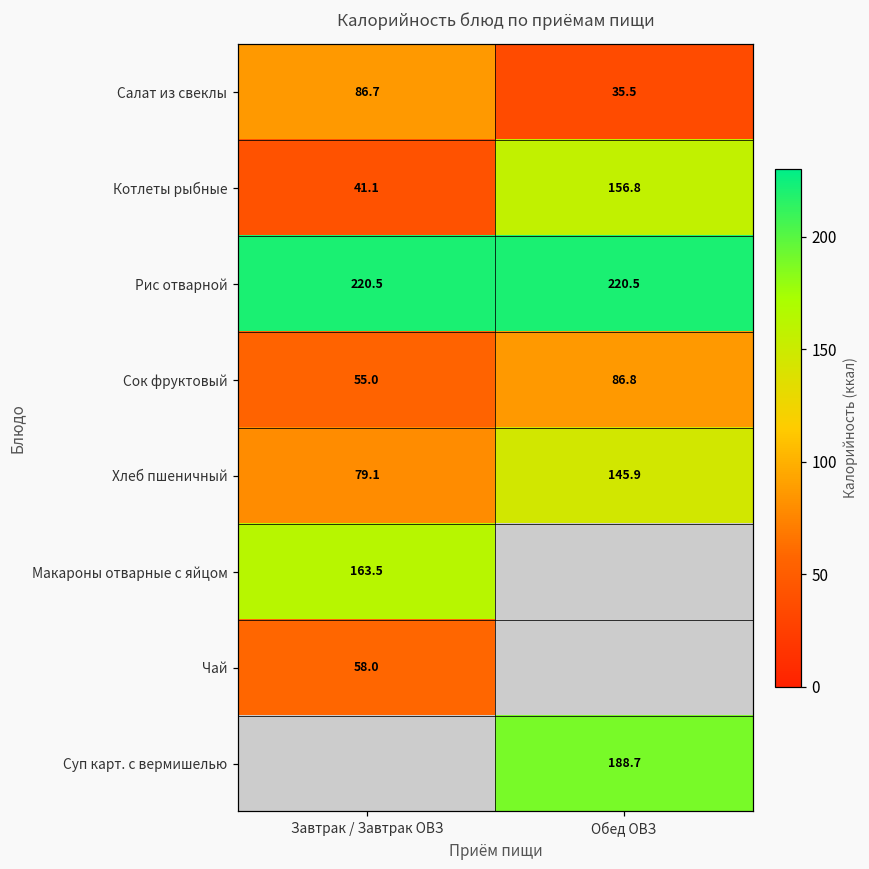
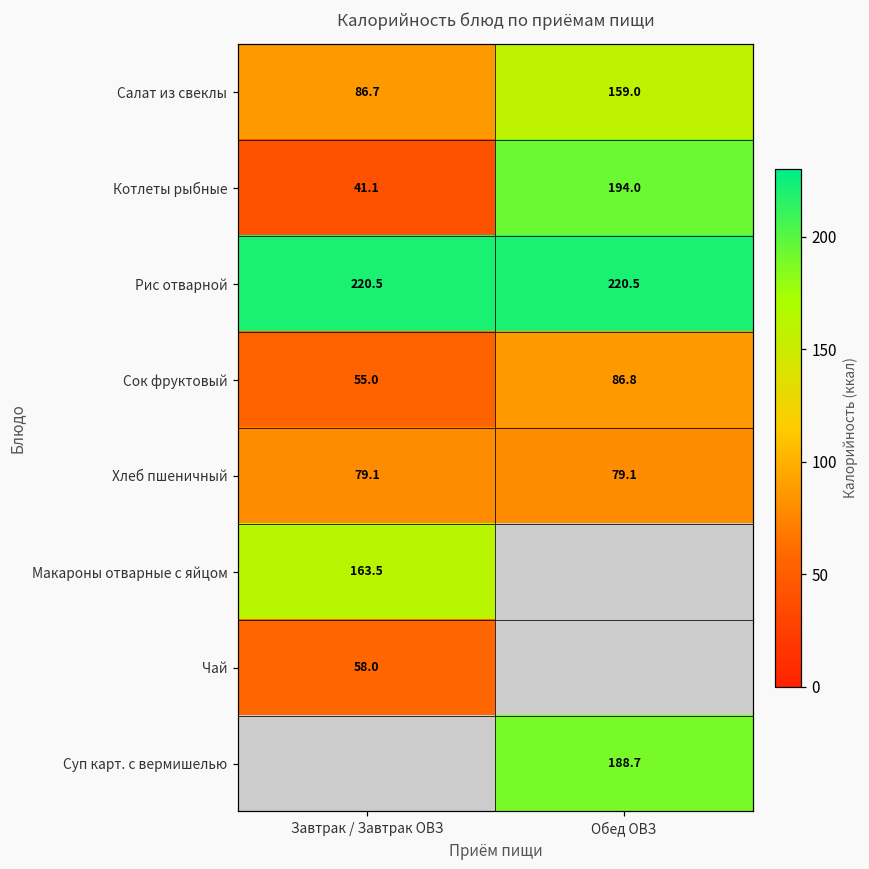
Салат из свеклы, Обед ОВЗ: 35.5 -> 159.0
Котлеты рыбные, Обед ОВЗ: 156.8 -> 194.0
Хлеб пшеничный, Обед ОВЗ: 145.9 -> 79.1
